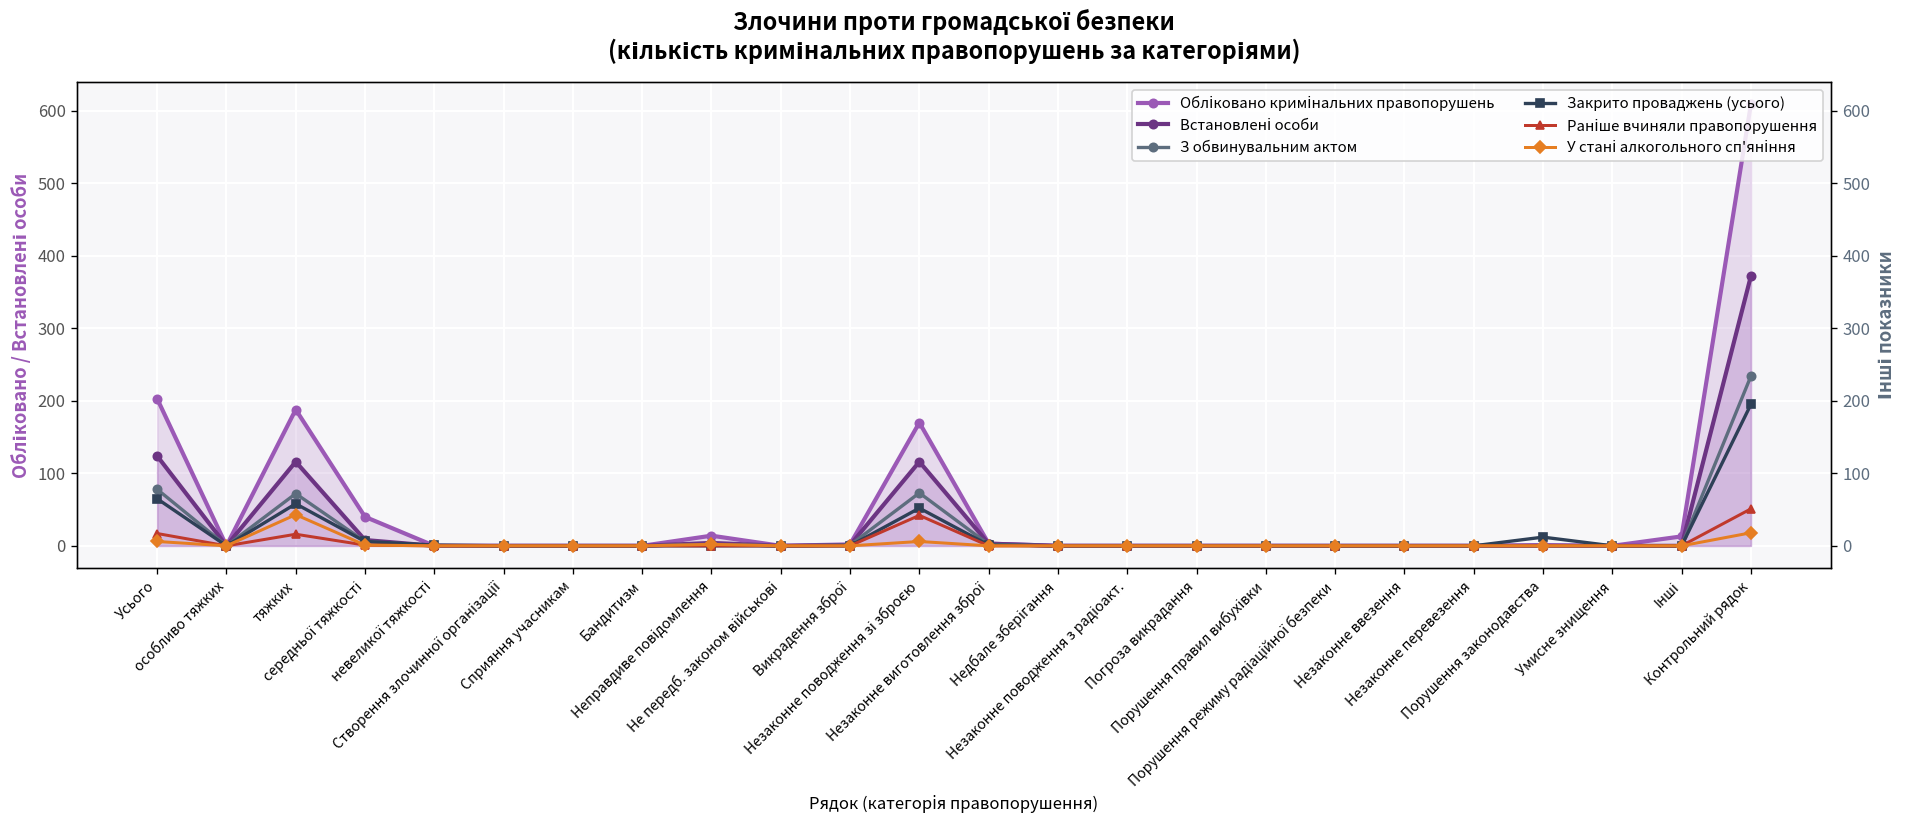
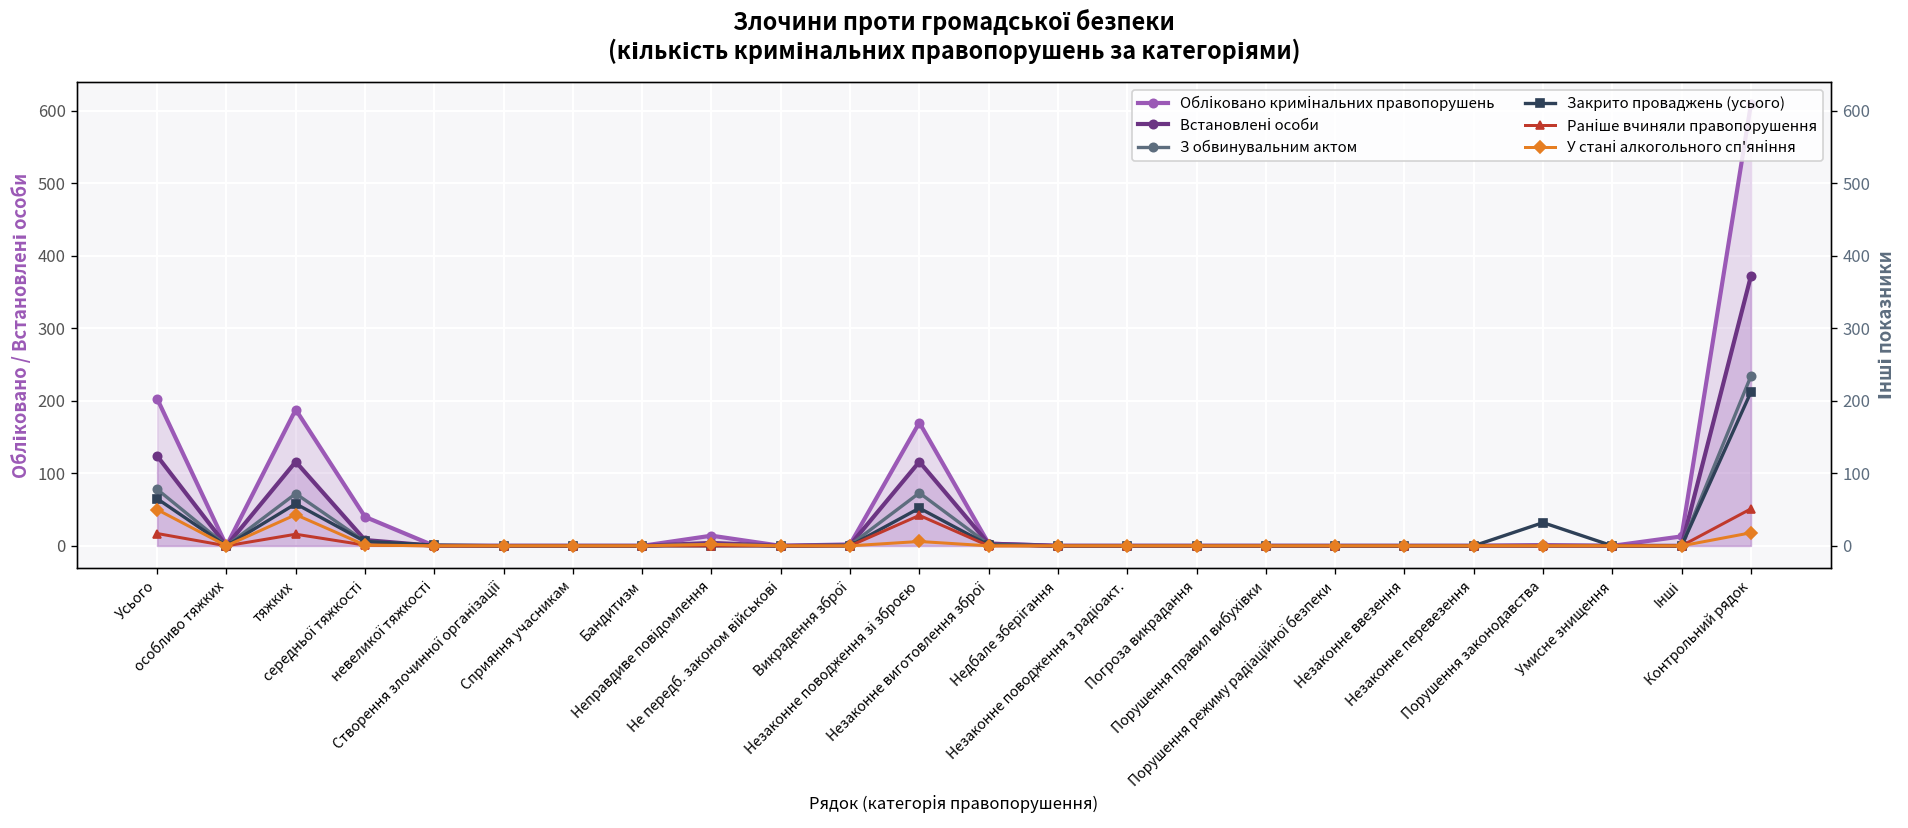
У стані алкогольного сп'яніння, Усього: 10 -> 50
Закрито проваджень (усього), Порушення законодавства: 10 -> 30
Закрито проваджень (усього), Контрольний рядок: 200 -> 210
